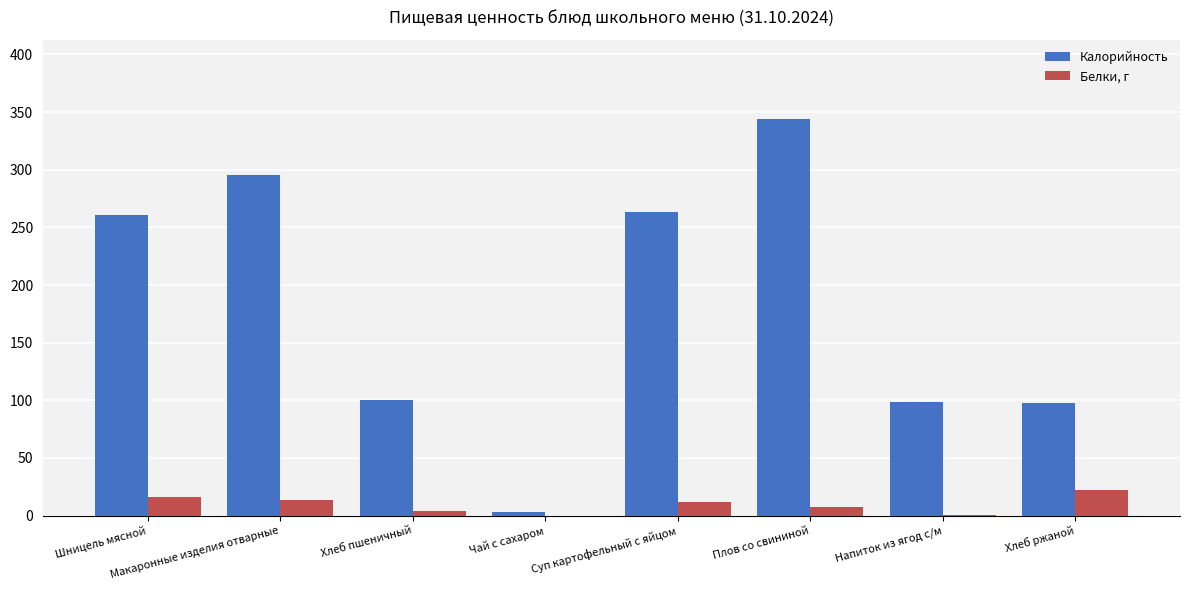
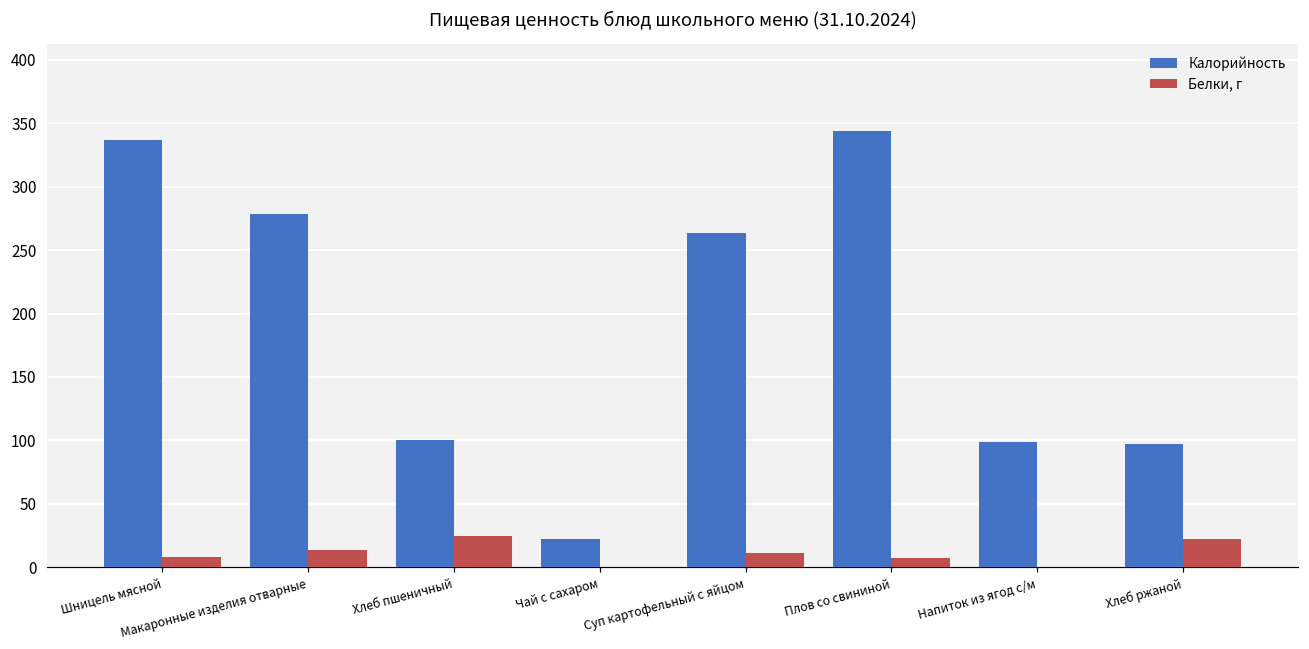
Калорийность, Шницель мясной: 261 -> 337
Белки, г, Шницель мясной: 16 -> 8
Калорийность, Макаронные изделия отварные: 295 -> 278
Белки, г, Хлеб пшеничный: 4 -> 24
Калорийность, Чай с сахаром: 4 -> 22
